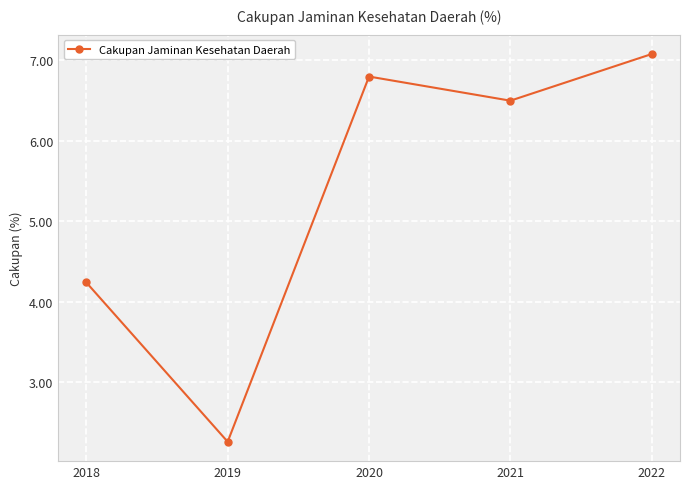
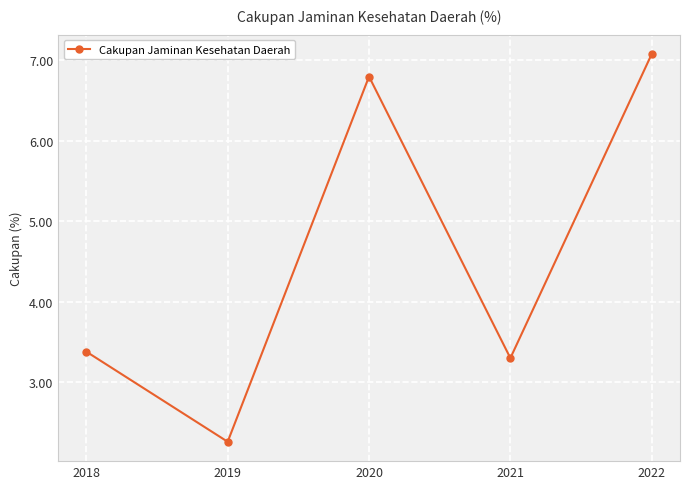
2018: 4.2 -> 3.4
2021: 6.5 -> 3.3
